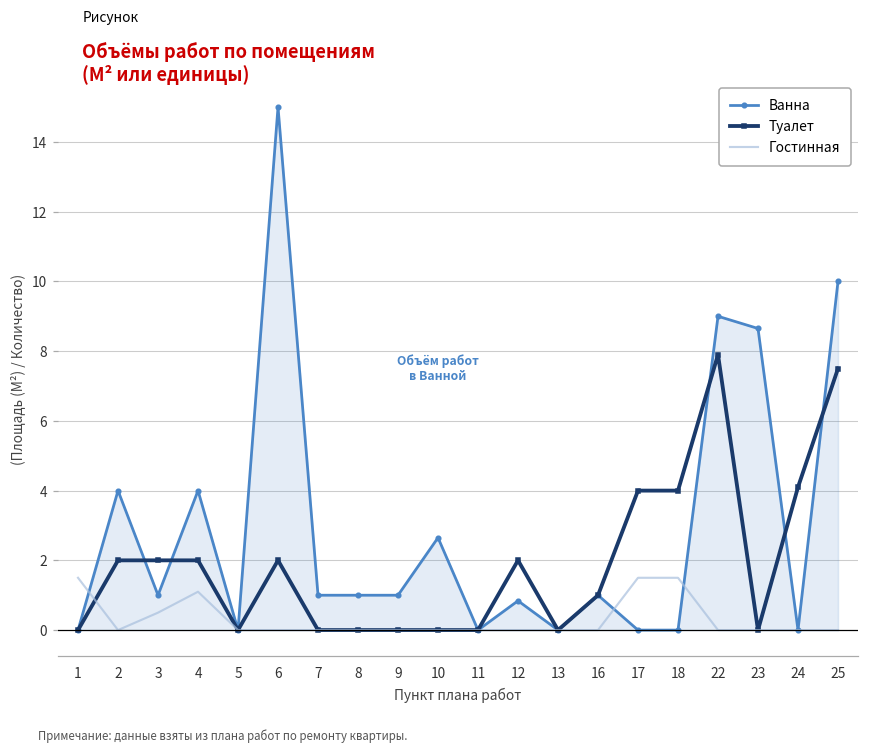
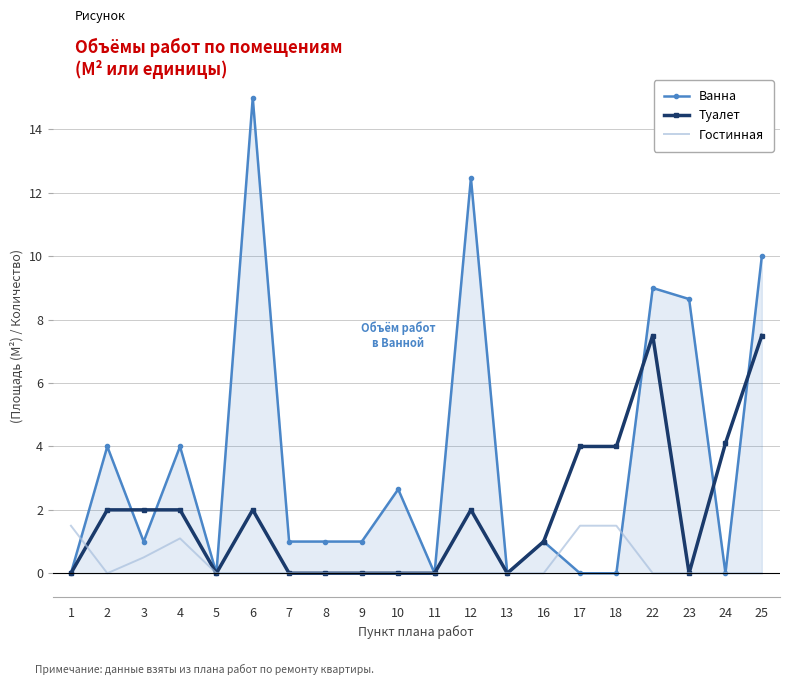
Ванна, 12: 0.8 -> 12.5
Туалет, 22: 7.9 -> 7.5
